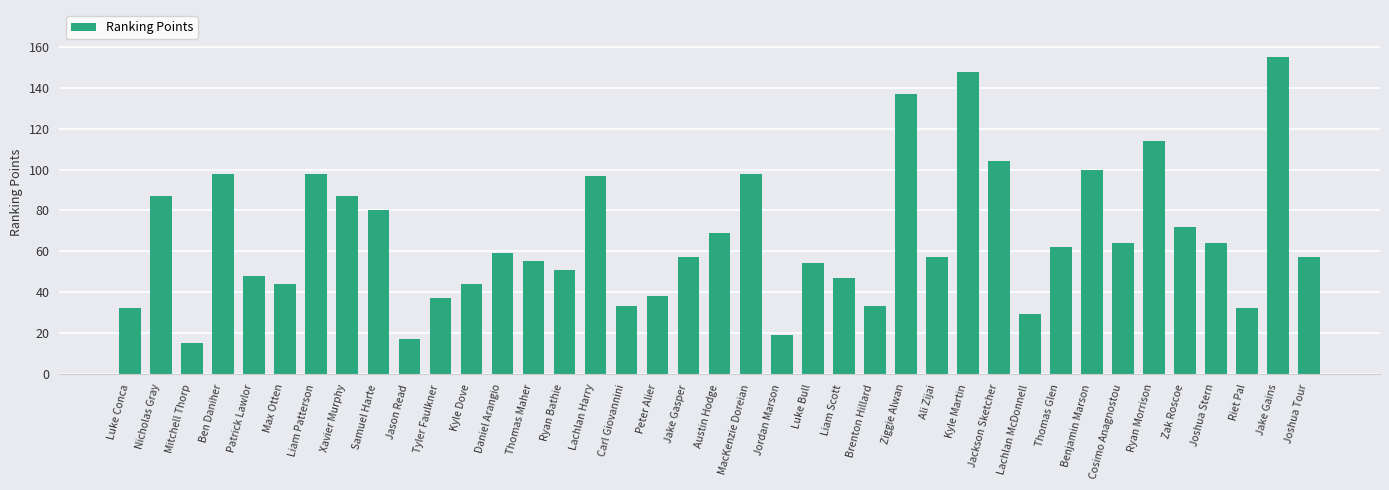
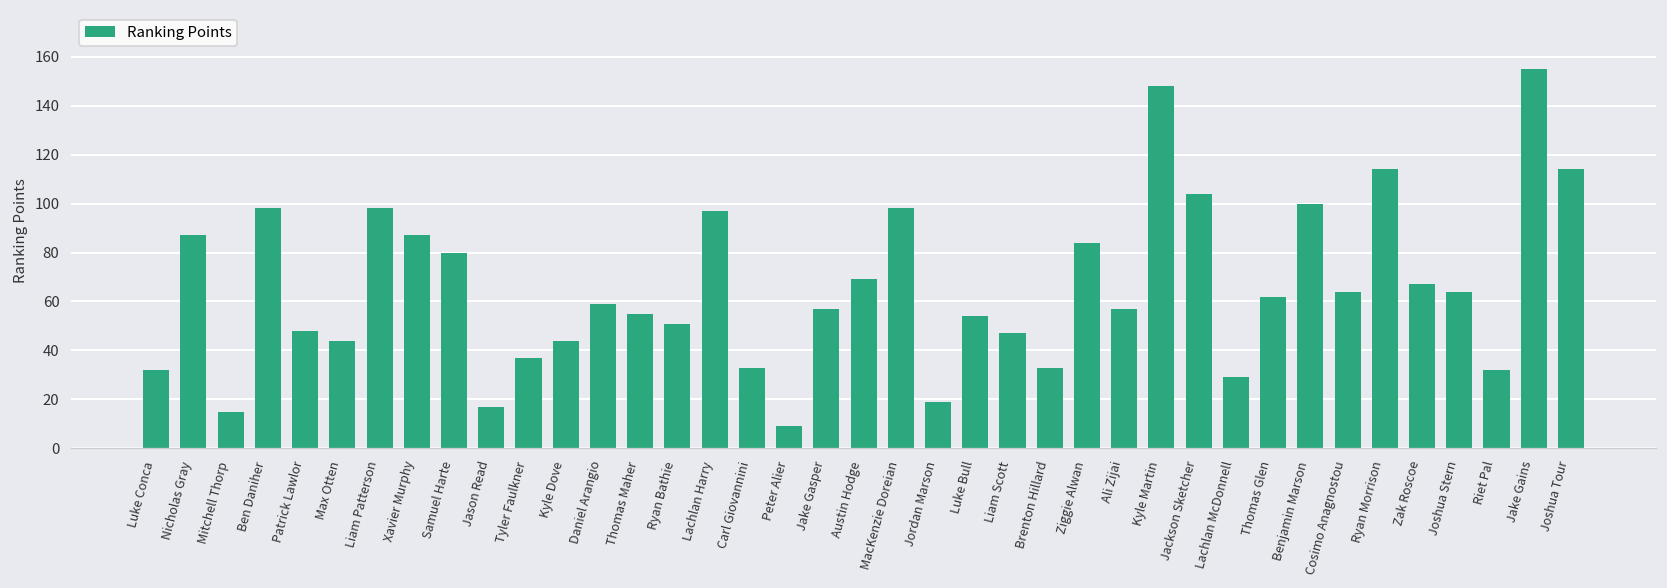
Peter Alier: 38 -> 9
Ziggie Alwan: 137 -> 84
Zak Roscoe: 72 -> 67
Joshua Tour: 57 -> 114
